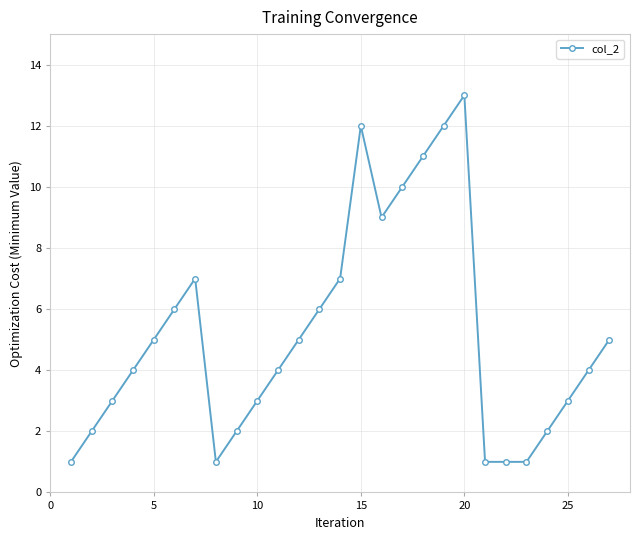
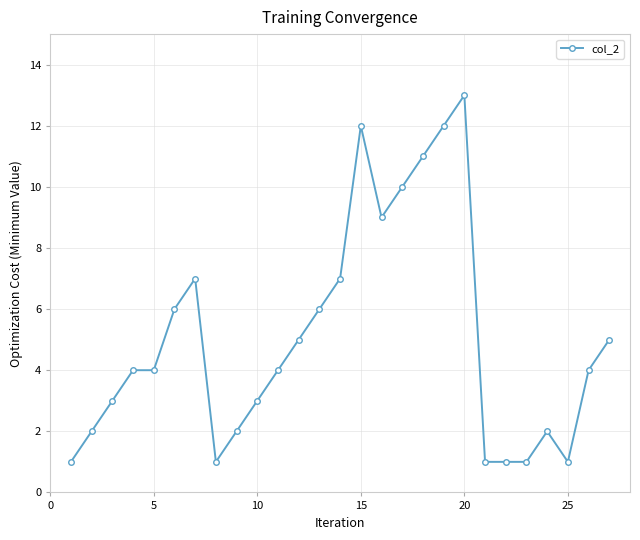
5: 5 -> 4
25: 3 -> 1
